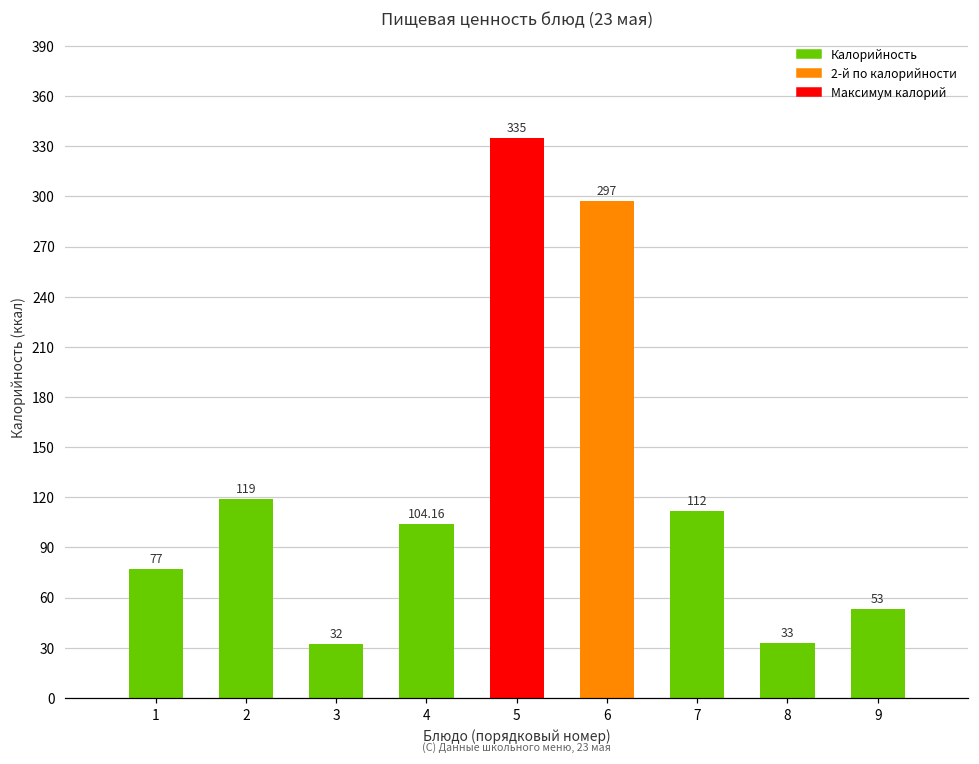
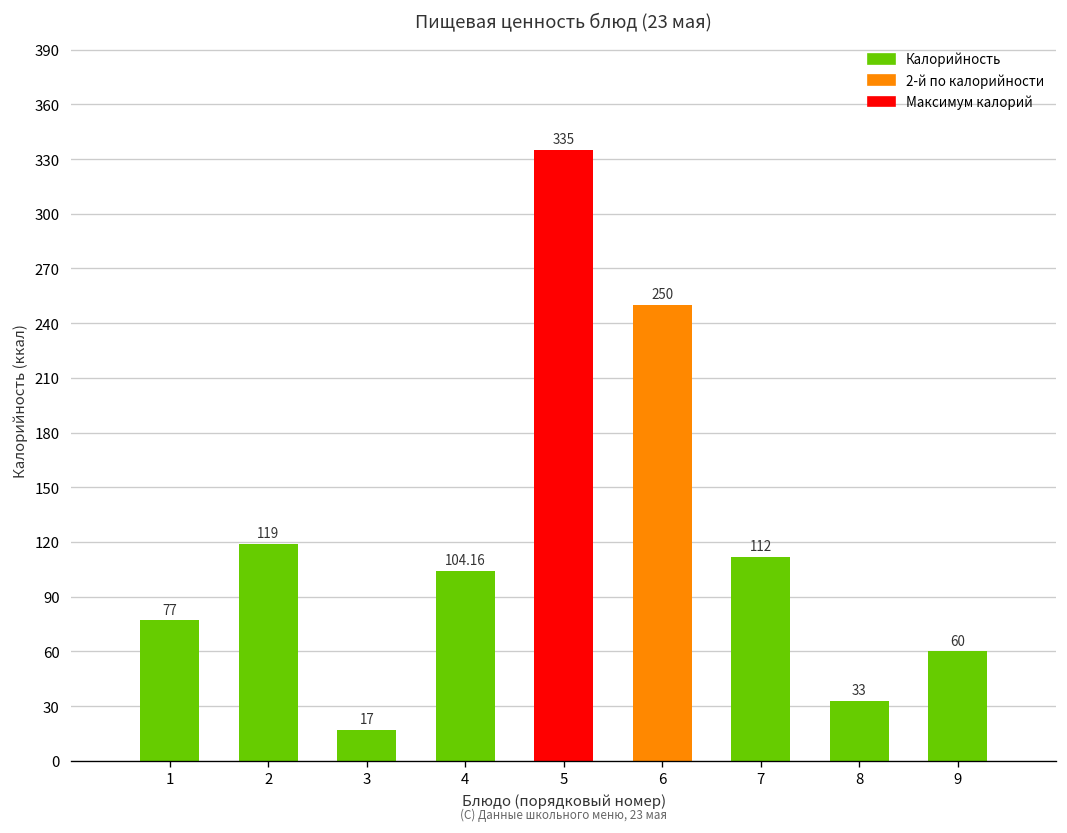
3: 32 -> 17
6: 297 -> 250
9: 53 -> 60
